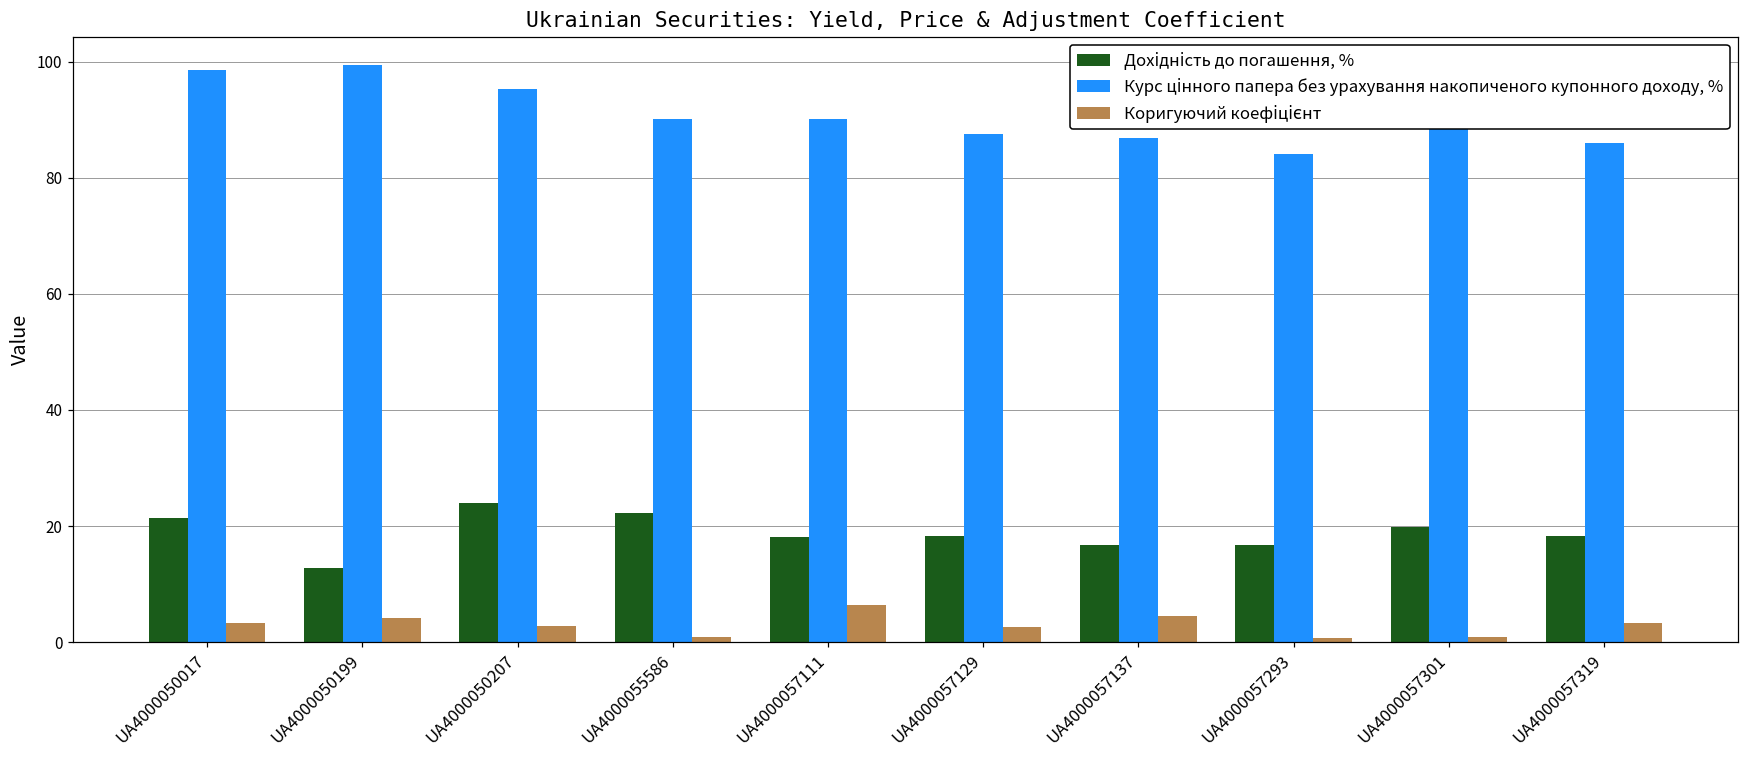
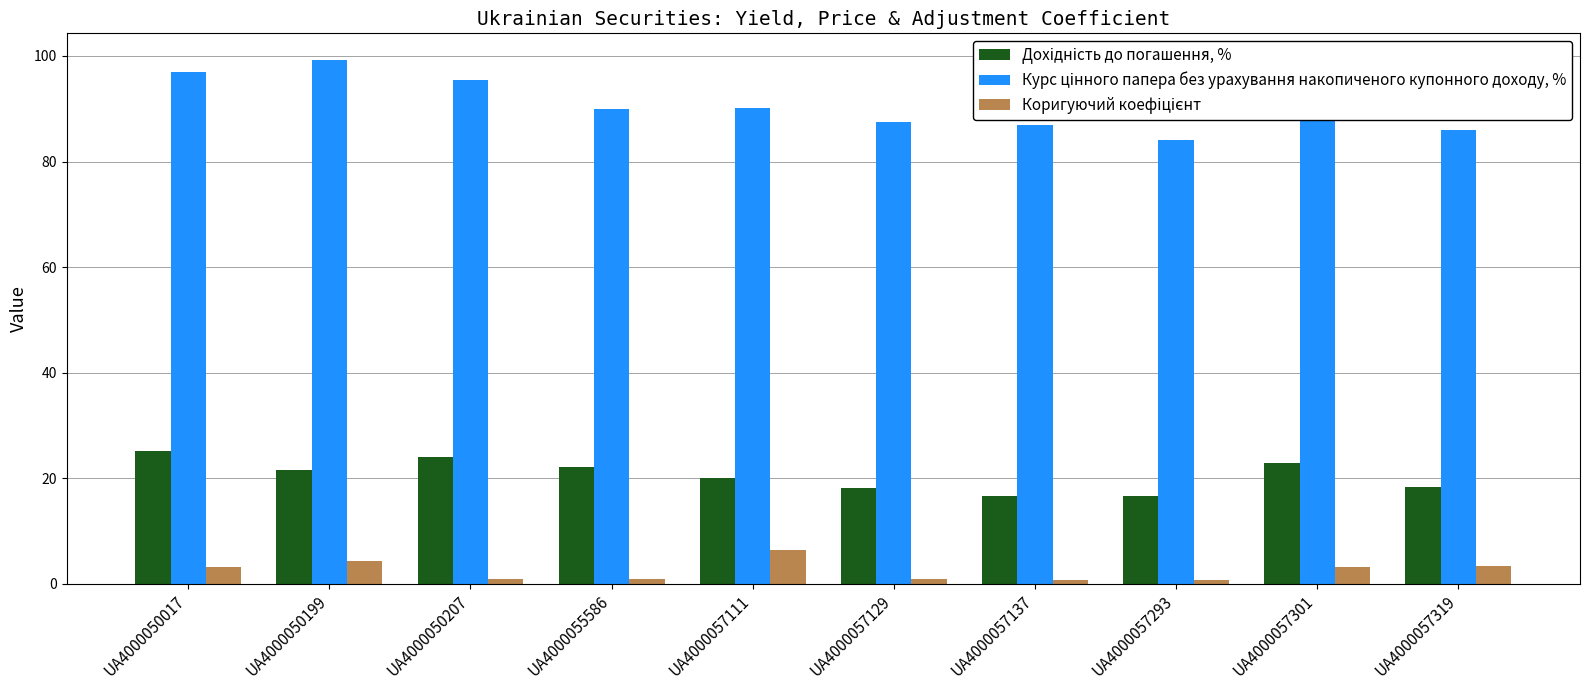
Дохідність до погашення, %, UA4000050017: 21 -> 25
Курс цінного папера без урахування накопиченого купонного доходу, %, UA4000050017: 99 -> 97
Дохідність до погашення, %, UA4000050199: 13 -> 21
Коригуючий коефіцієнт, UA4000050207: 3 -> 1
Дохідність до погашення, %, UA4000057111: 18 -> 20
Коригуючий коефіцієнт, UA4000057129: 3 -> 1
Коригуючий коефіцієнт, UA4000057137: 4 -> 1
Дохідність до погашення, %, UA4000057301: 20 -> 23
Коригуючий коефіцієнт, UA4000057301: 1 -> 3
